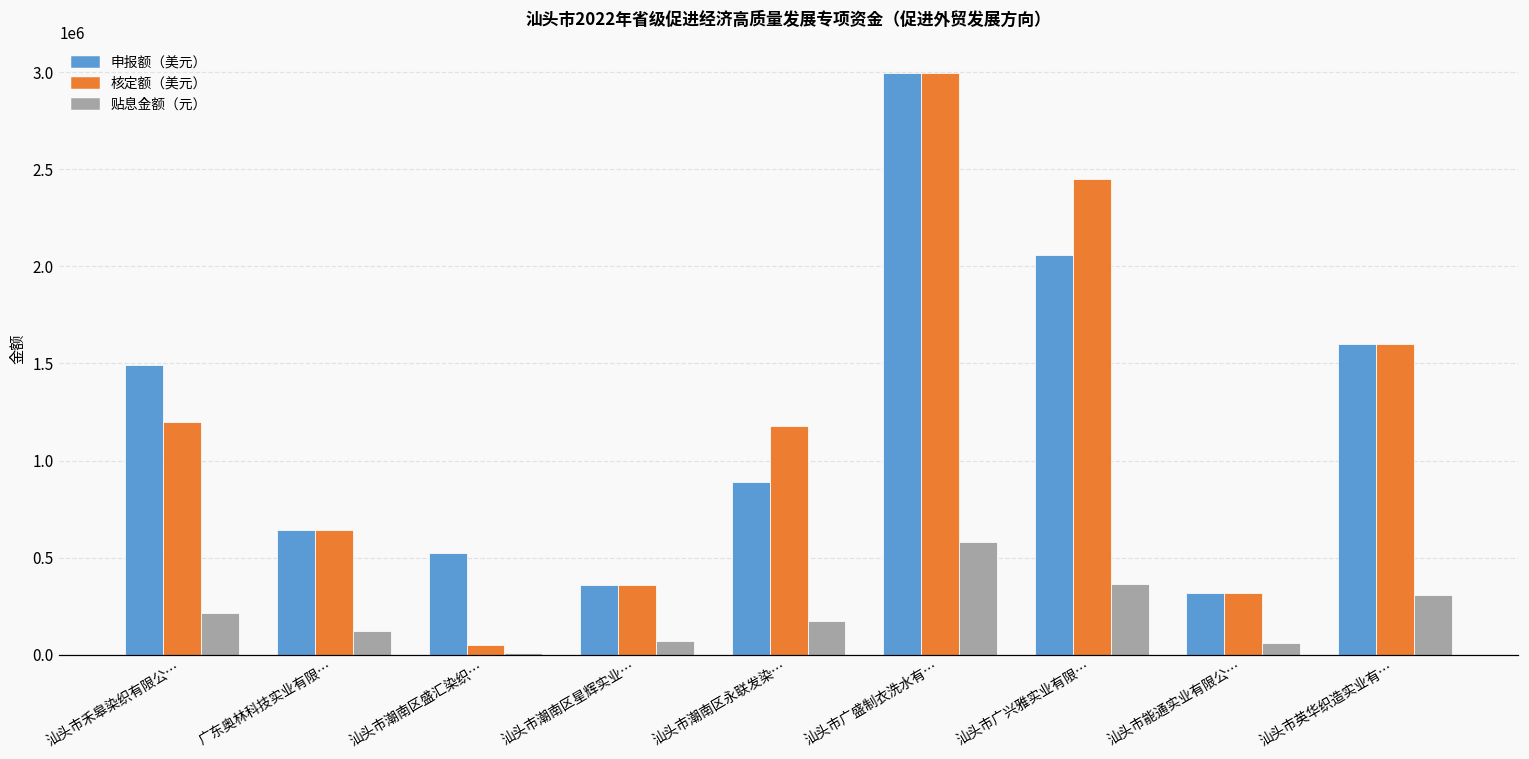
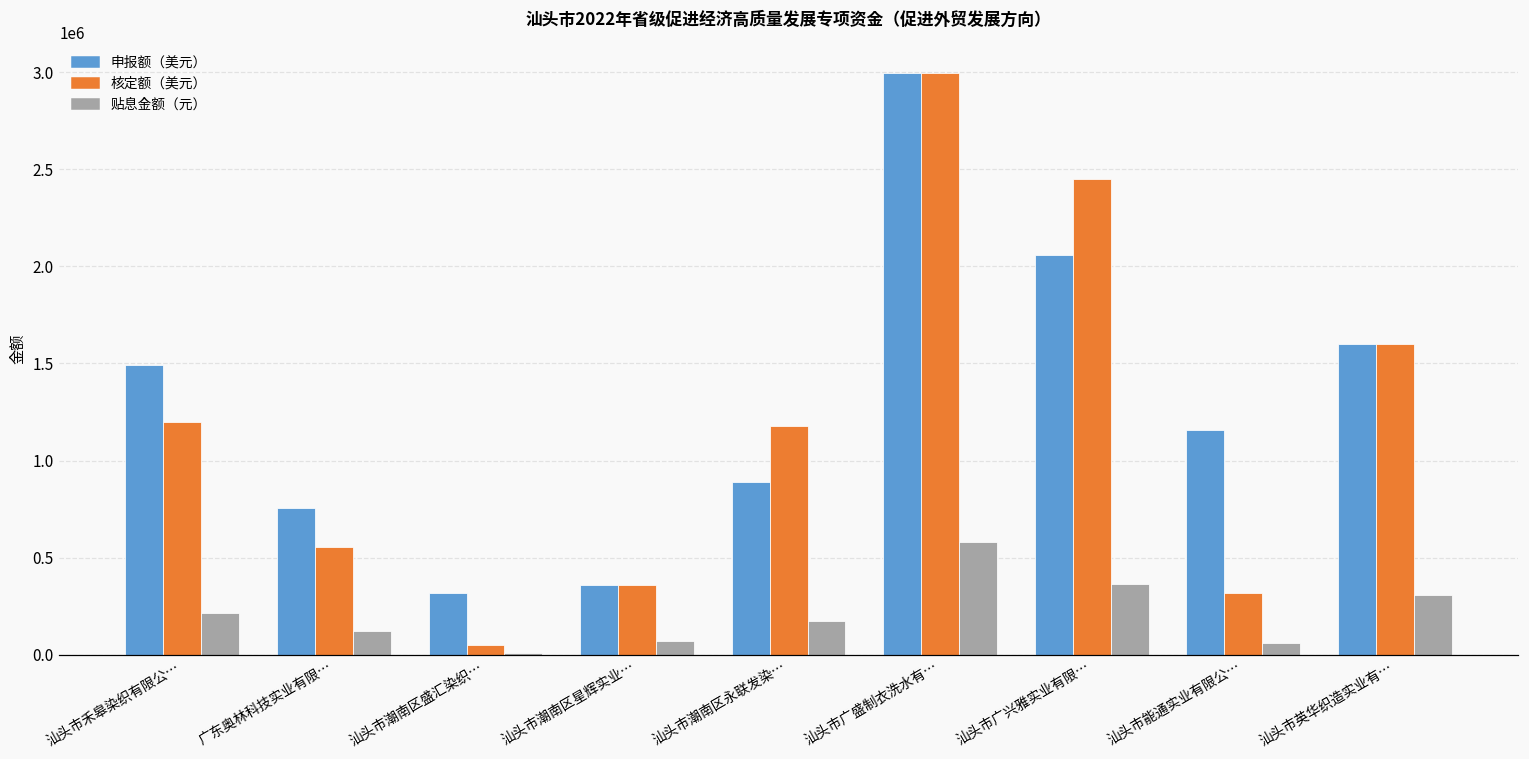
申报额（美元）, 广东奥林科技实业有限…: 640000 -> 760000
核定额（美元）, 广东奥林科技实业有限…: 640000 -> 550000
申报额（美元）, 汕头市潮南区盛汇染织…: 530000 -> 320000
申报额（美元）, 汕头市能通实业有限公…: 320000 -> 1160000
